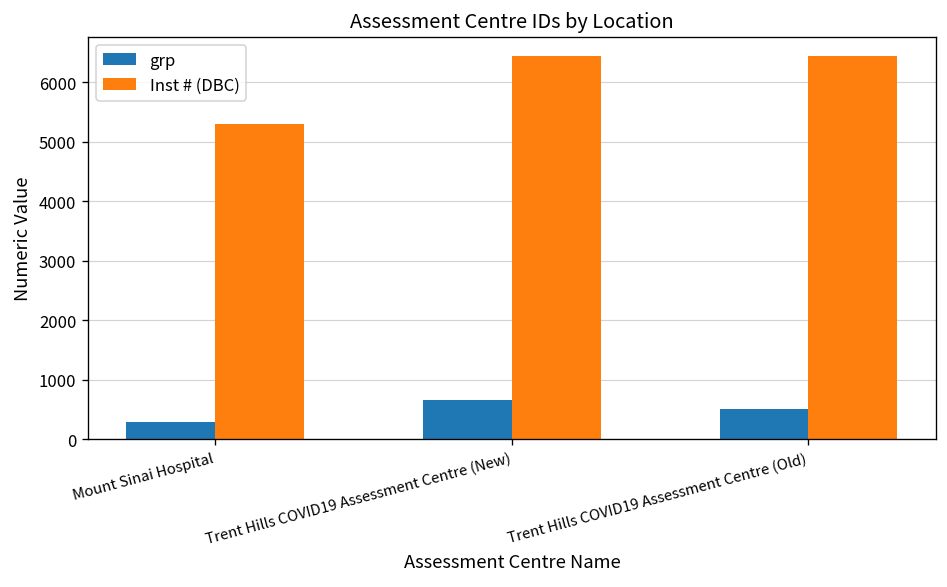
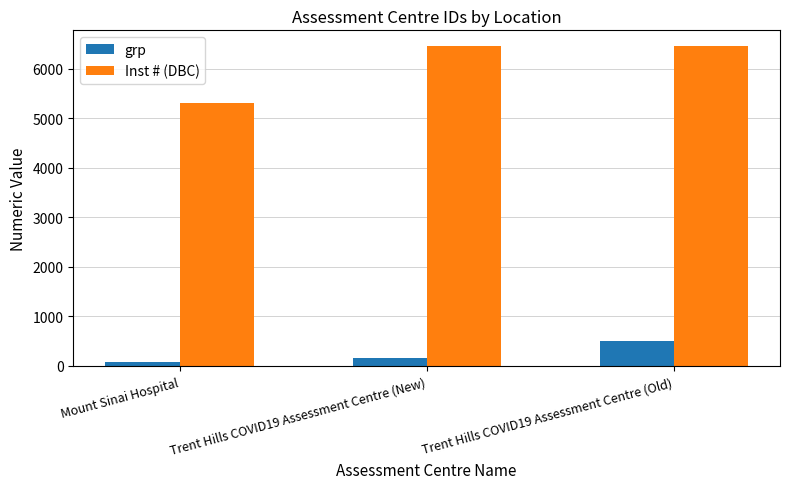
grp, Mount Sinai Hospital: 300 -> 100
grp, Trent Hills COVID19 Assessment Centre (New): 700 -> 200
